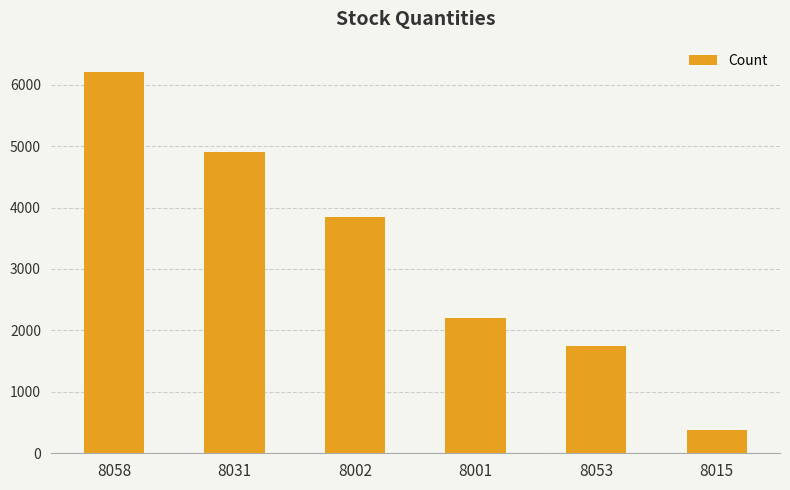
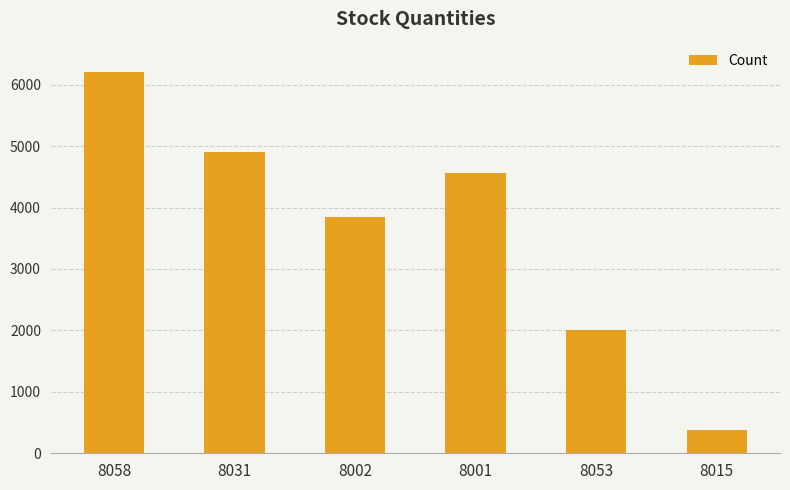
8001: 2200 -> 4600
8053: 1700 -> 2000
